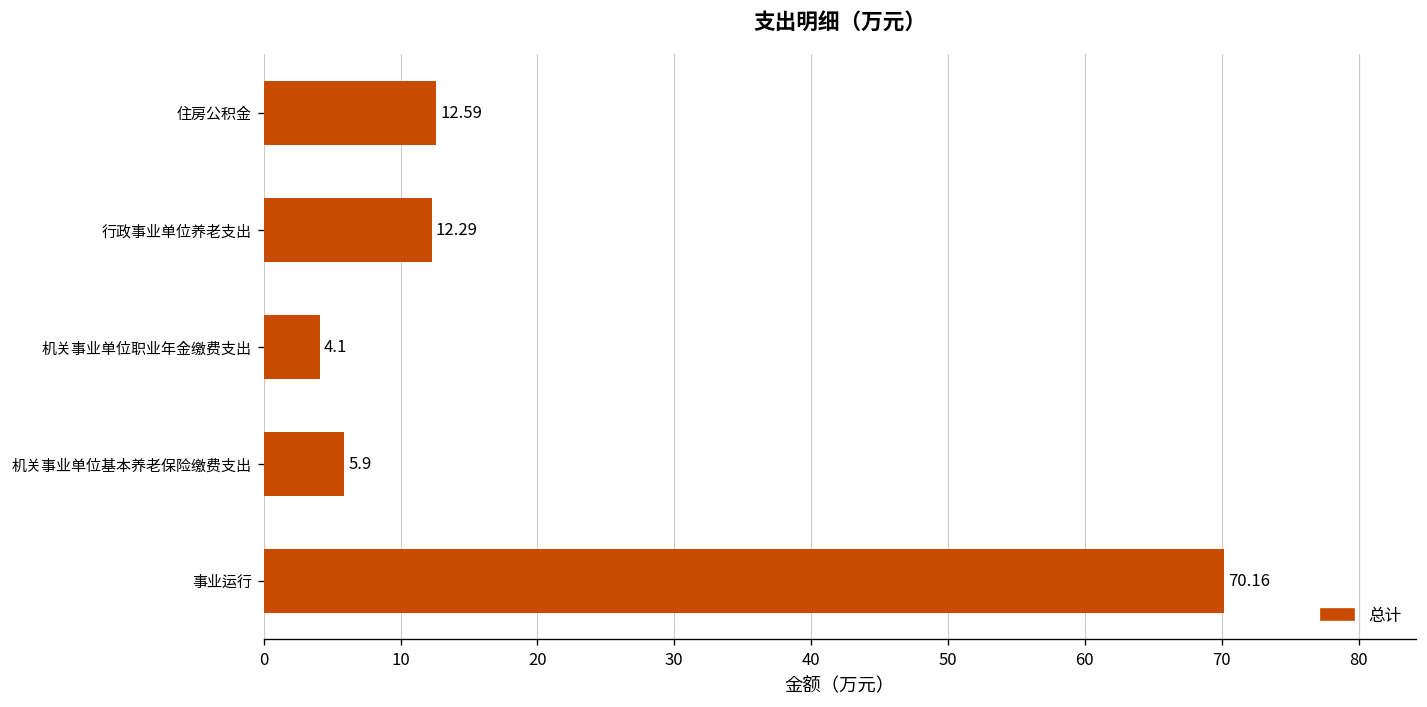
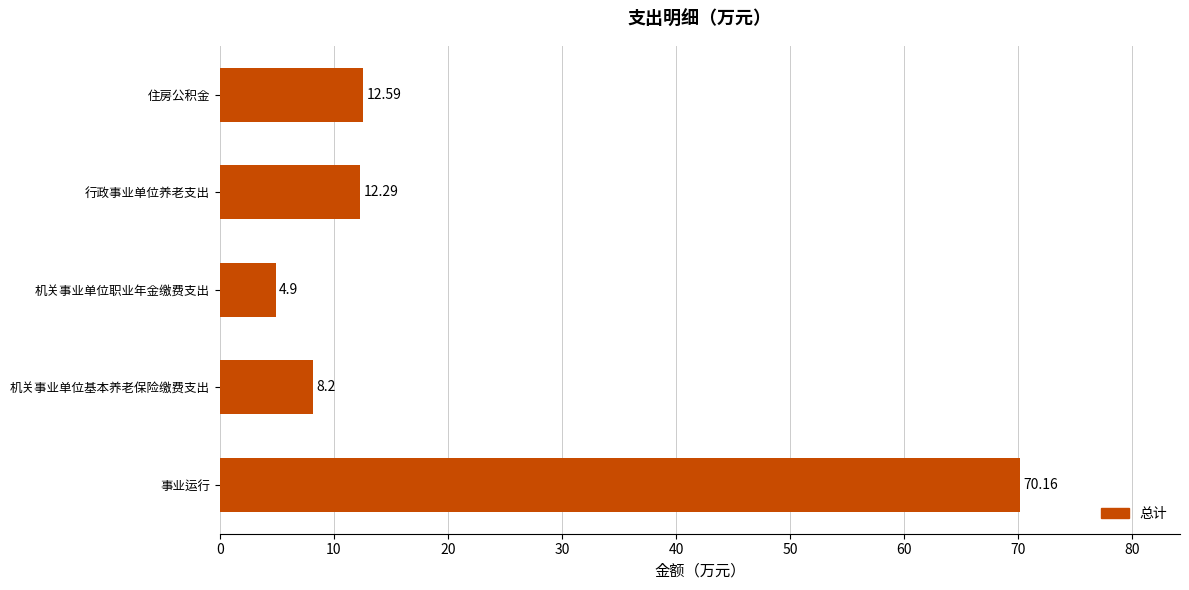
机关事业单位职业年金缴费支出: 4.1 -> 4.9
机关事业单位基本养老保险缴费支出: 5.9 -> 8.2
